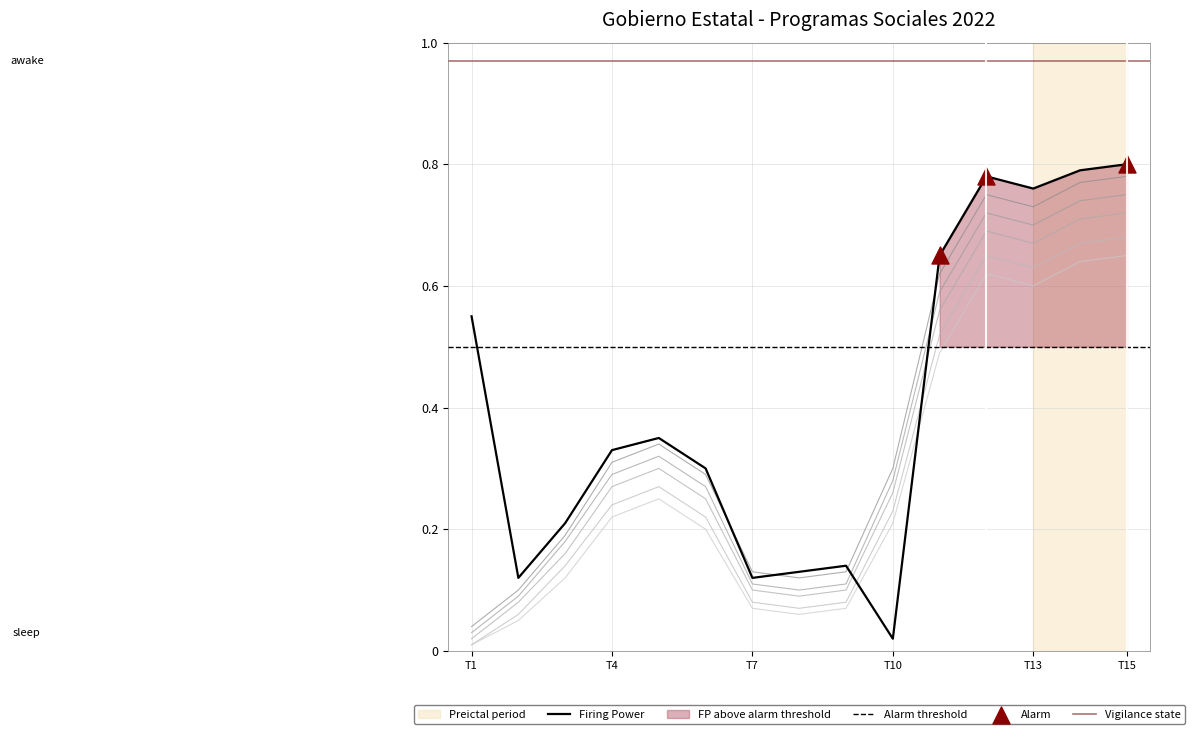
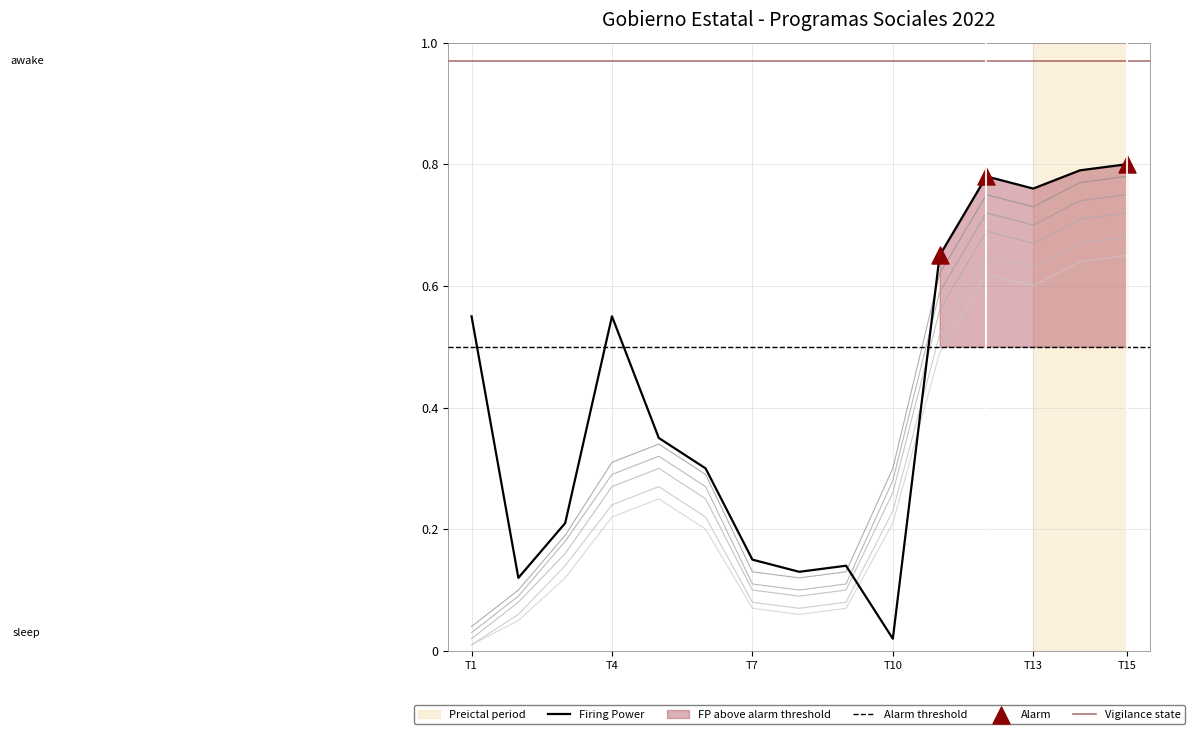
Firing Power, T4: 0.33 -> 0.55
Firing Power, T7: 0.12 -> 0.15
